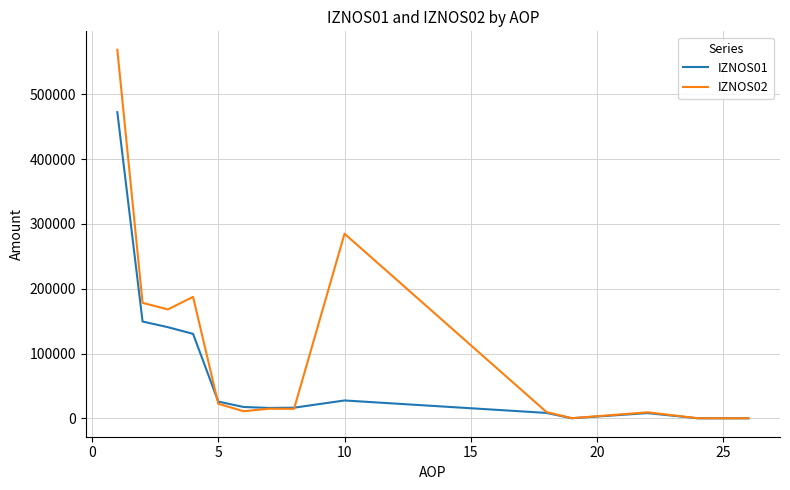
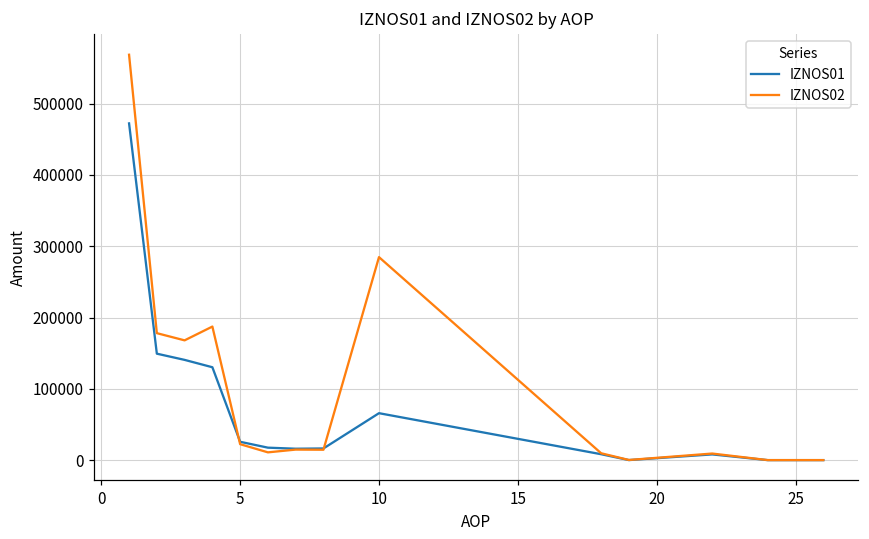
IZNOS01, 10: 30000 -> 70000
